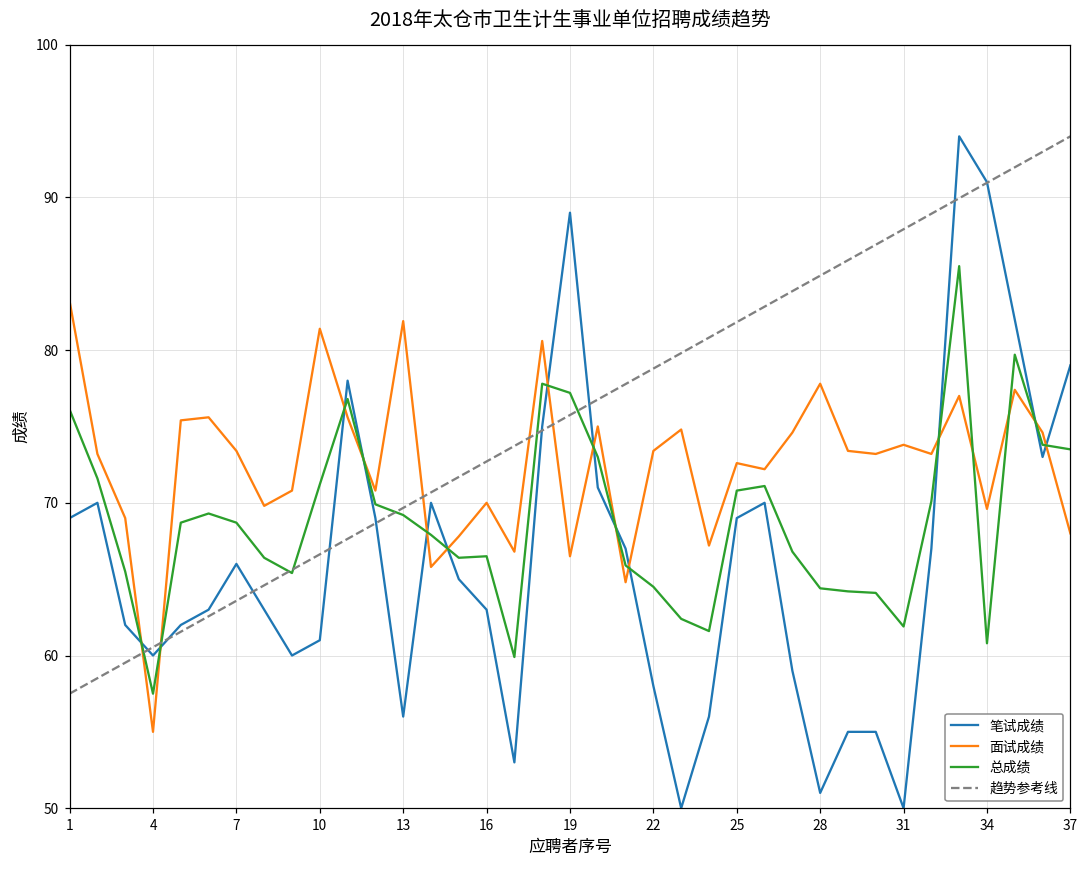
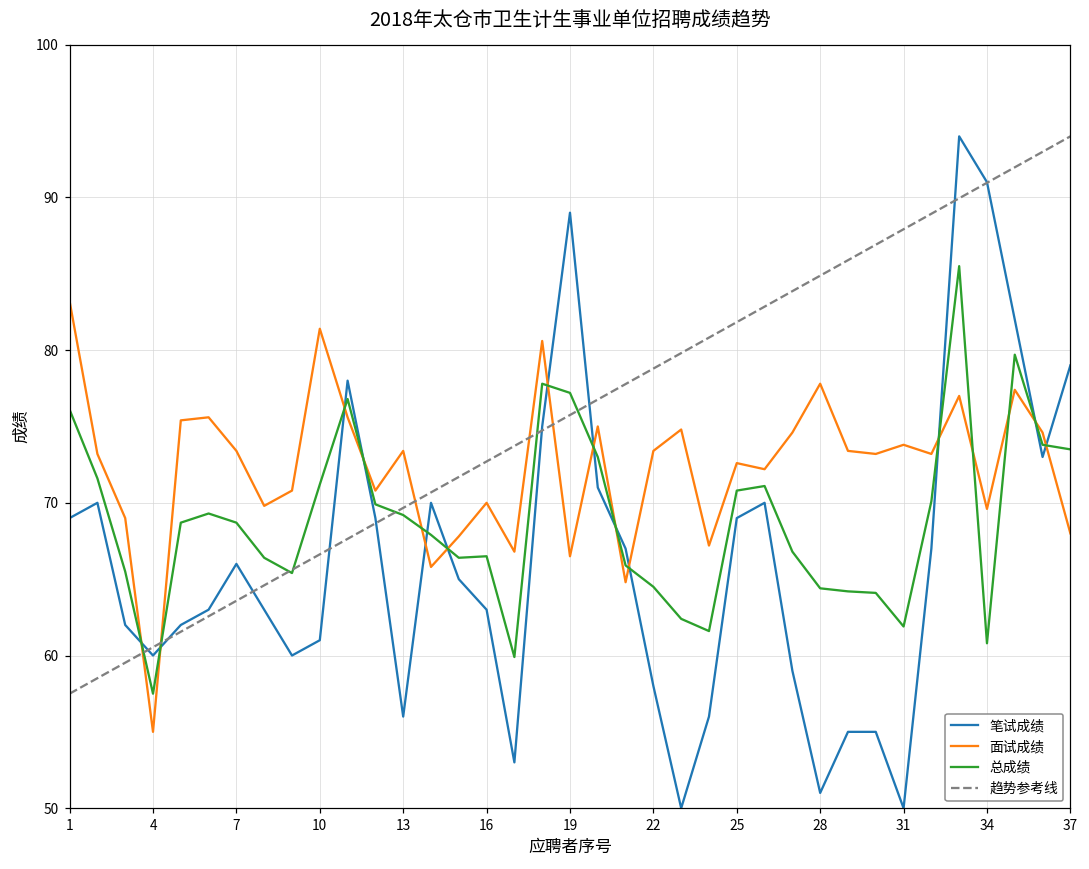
面试成绩, 13: 81.9 -> 73.4
